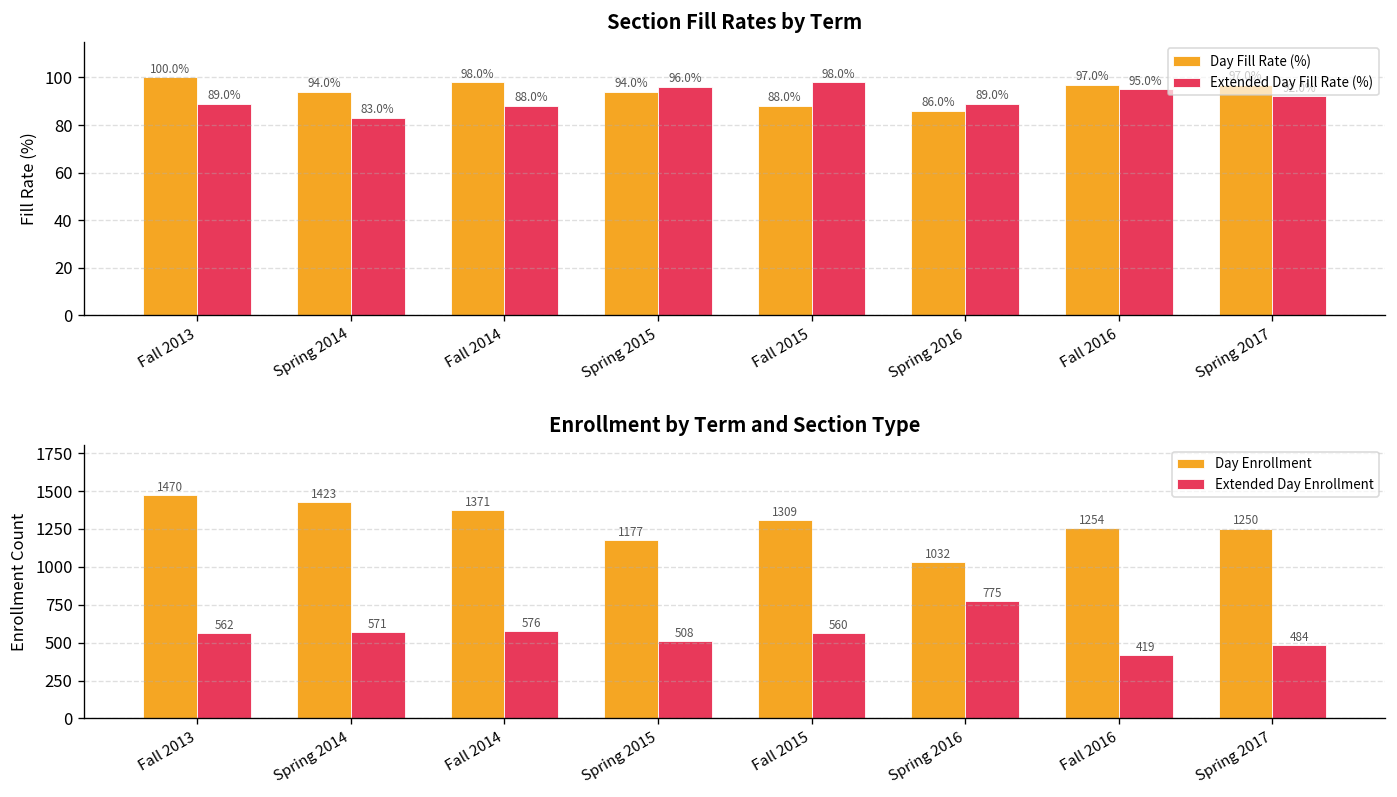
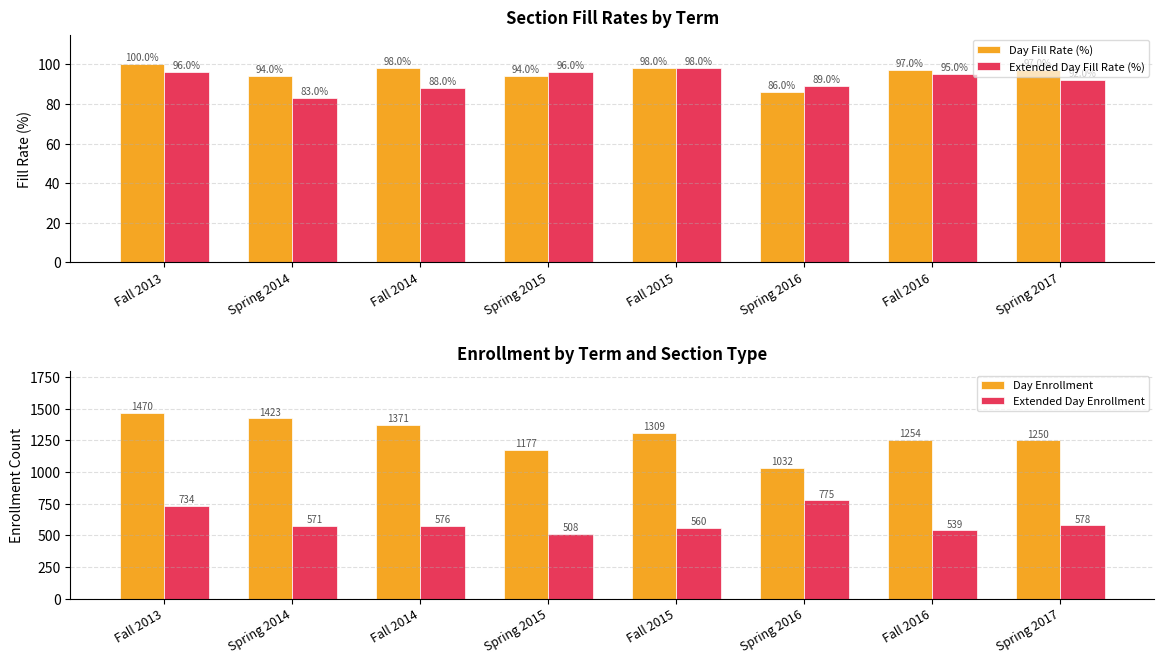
Section Fill Rates by Term, Extended Day Fill Rate (%), Fall 2013: 89.0% -> 96.0%
Section Fill Rates by Term, Day Fill Rate (%), Fall 2015: 88.0% -> 98.0%
Enrollment by Term and Section Type, Extended Day Enrollment, Fall 2013: 562 -> 734
Enrollment by Term and Section Type, Extended Day Enrollment, Fall 2016: 419 -> 539
Enrollment by Term and Section Type, Extended Day Enrollment, Spring 2017: 484 -> 578
